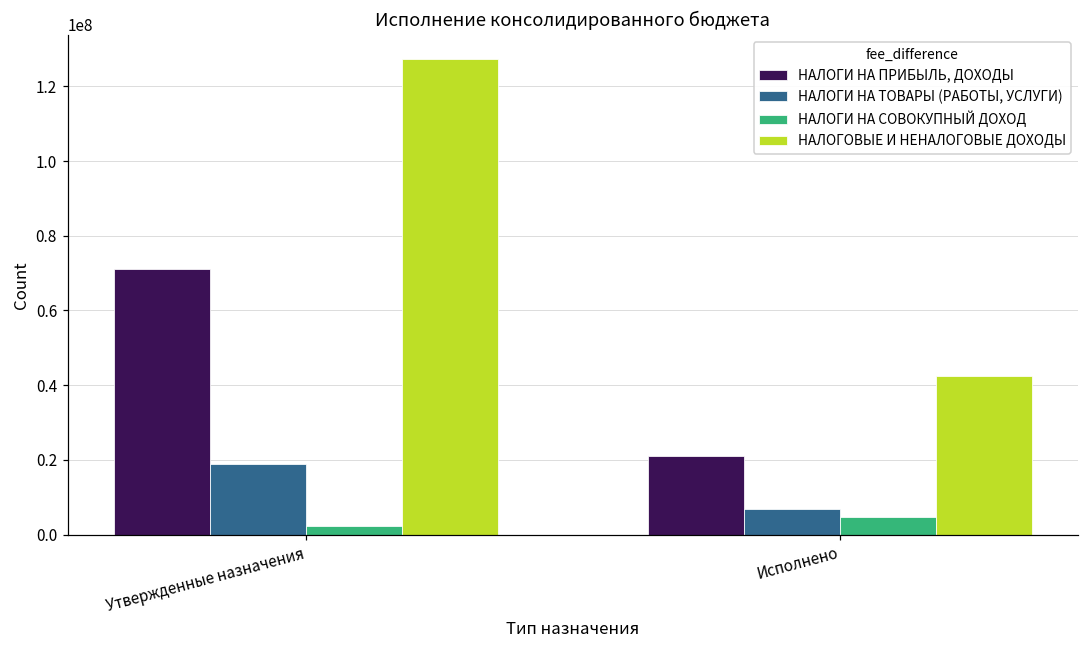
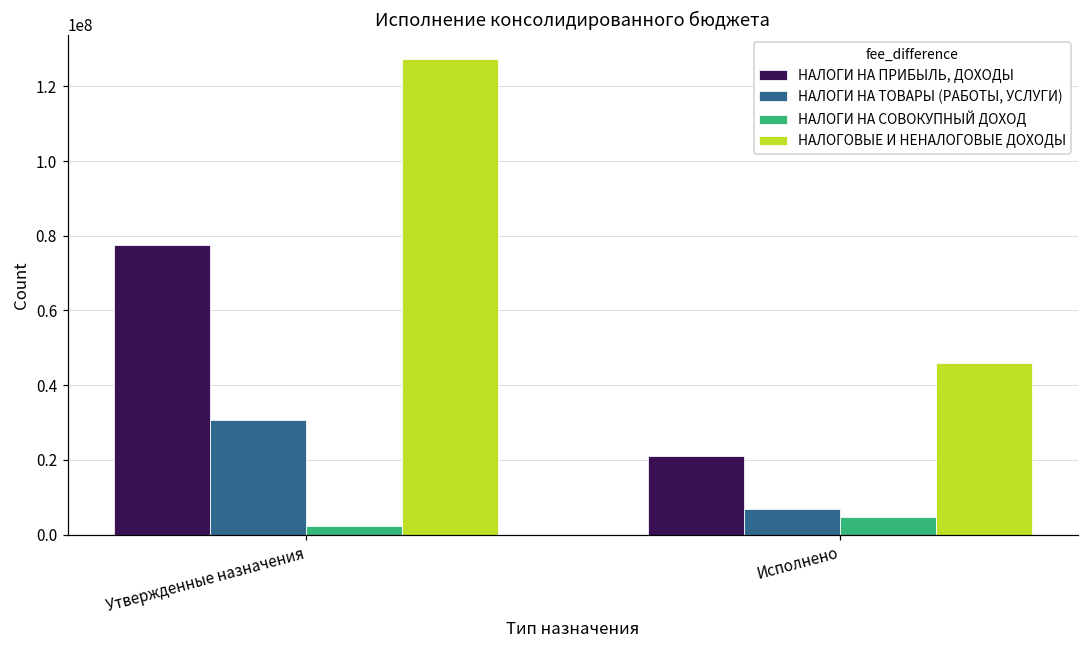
НАЛОГИ НА ПРИБЫЛЬ, ДОХОДЫ, Утвержденные назначения: 71000000 -> 77000000
НАЛОГИ НА ТОВАРЫ (РАБОТЫ, УСЛУГИ), Утвержденные назначения: 19000000 -> 31000000
НАЛОГОВЫЕ И НЕНАЛОГОВЫЕ ДОХОДЫ, Исполнено: 43000000 -> 46000000
